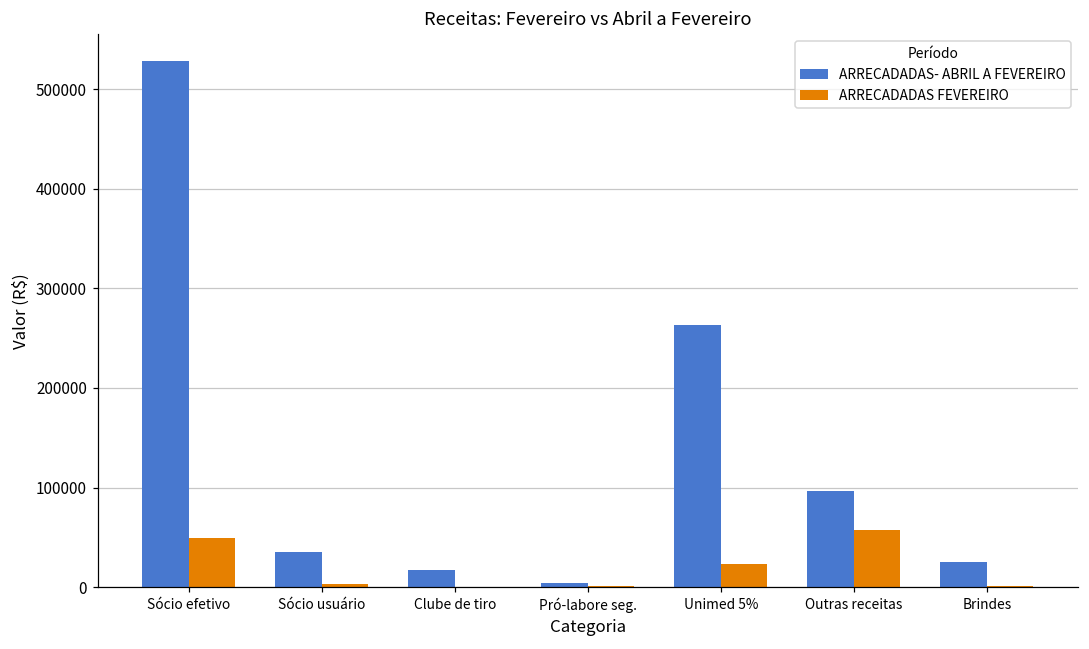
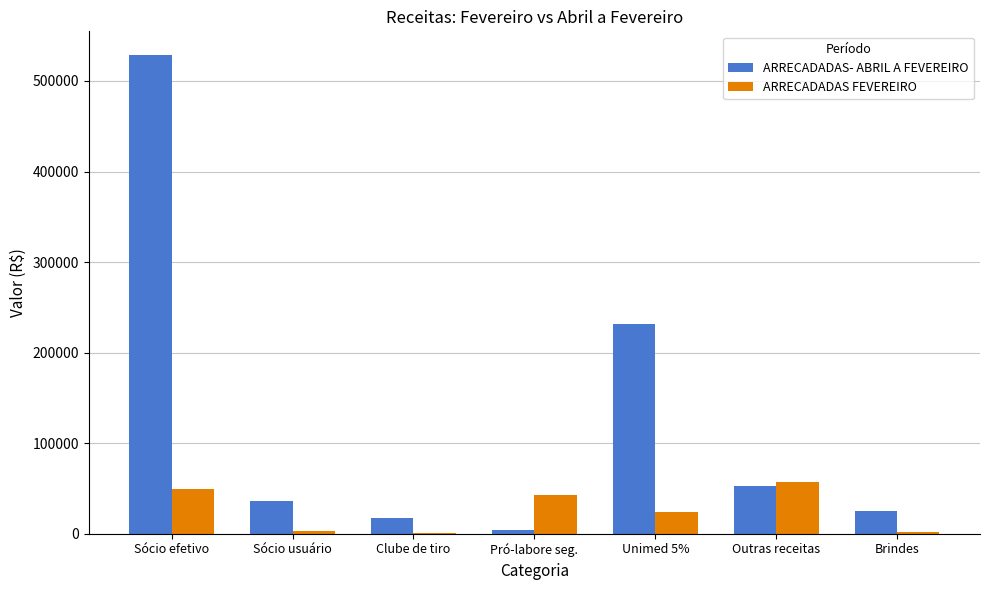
ARRECADADAS FEVEREIRO, Pró-labore seg.: 0 -> 40000
ARRECADADAS- ABRIL A FEVEREIRO, Unimed 5%: 260000 -> 230000
ARRECADADAS- ABRIL A FEVEREIRO, Outras receitas: 100000 -> 50000
